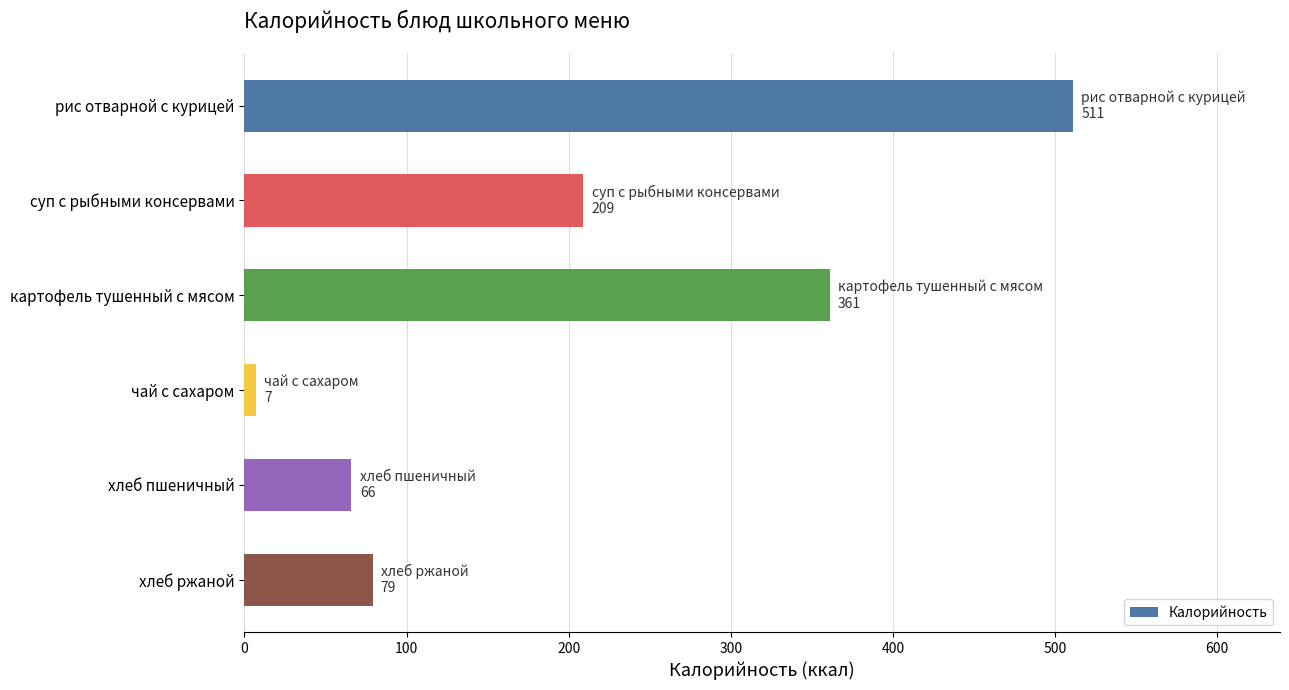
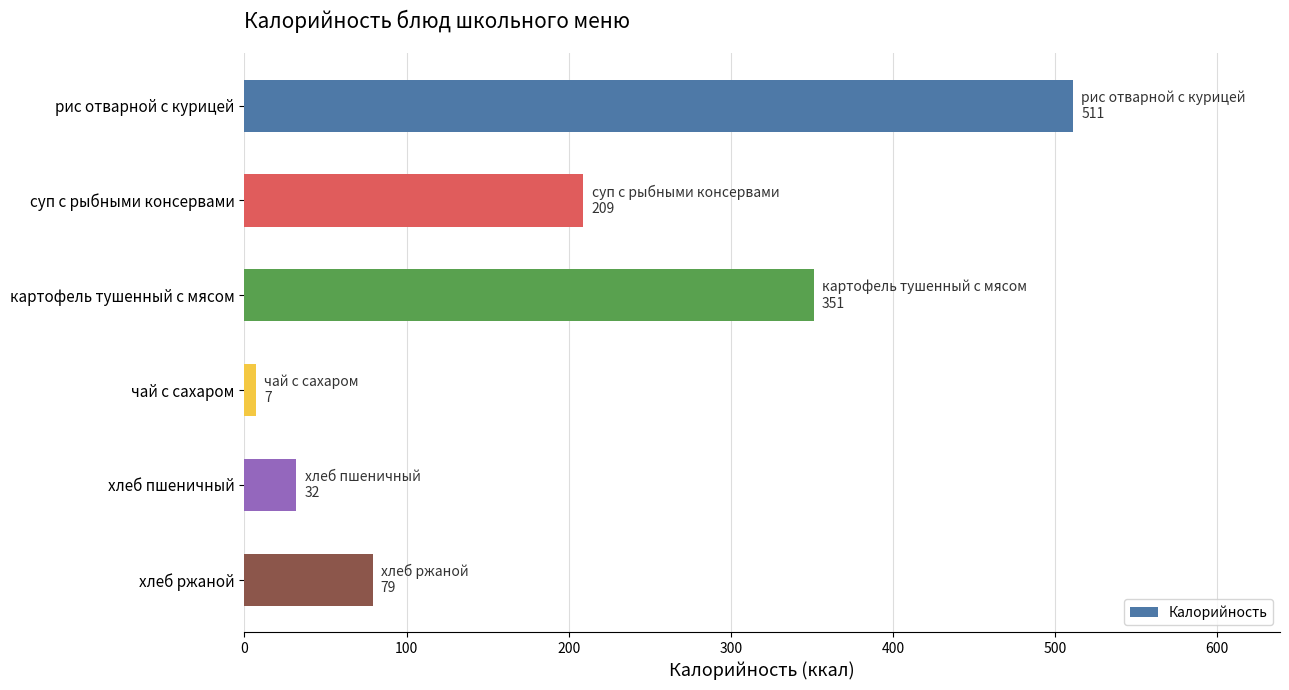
картофель тушенный с мясом: 361 -> 351
хлеб пшеничный: 66 -> 32
